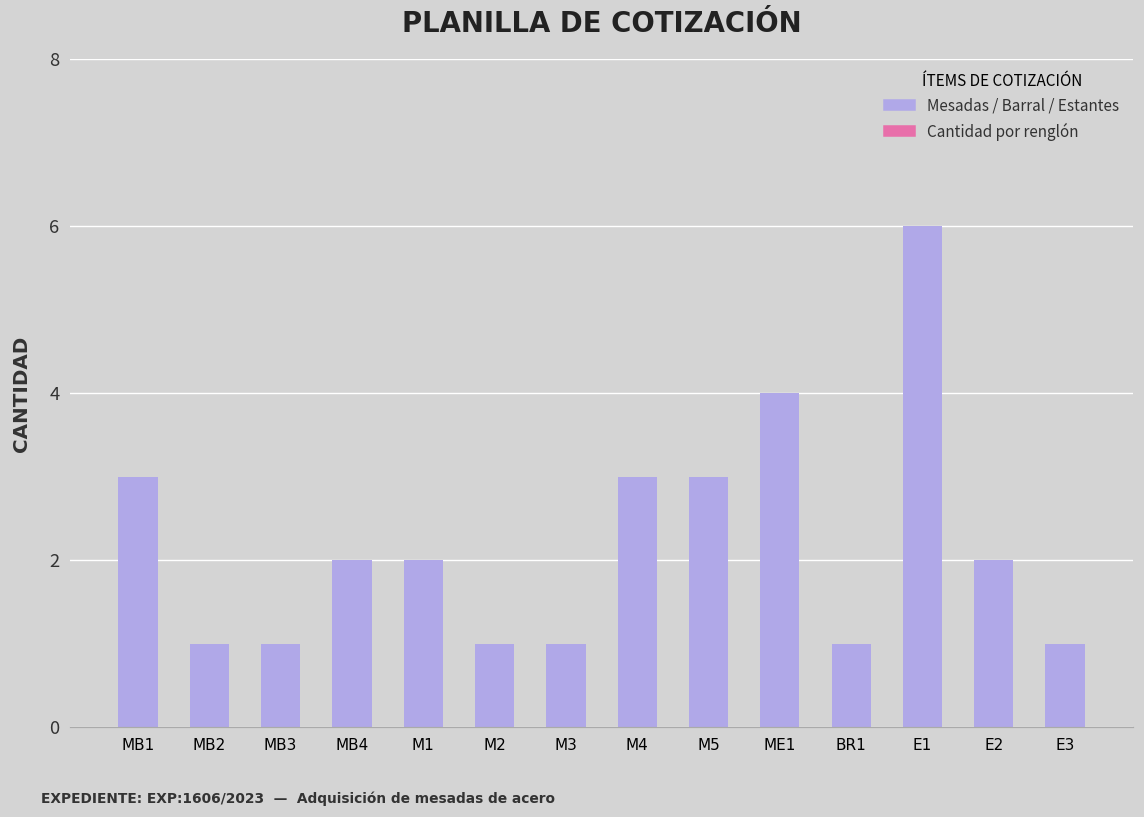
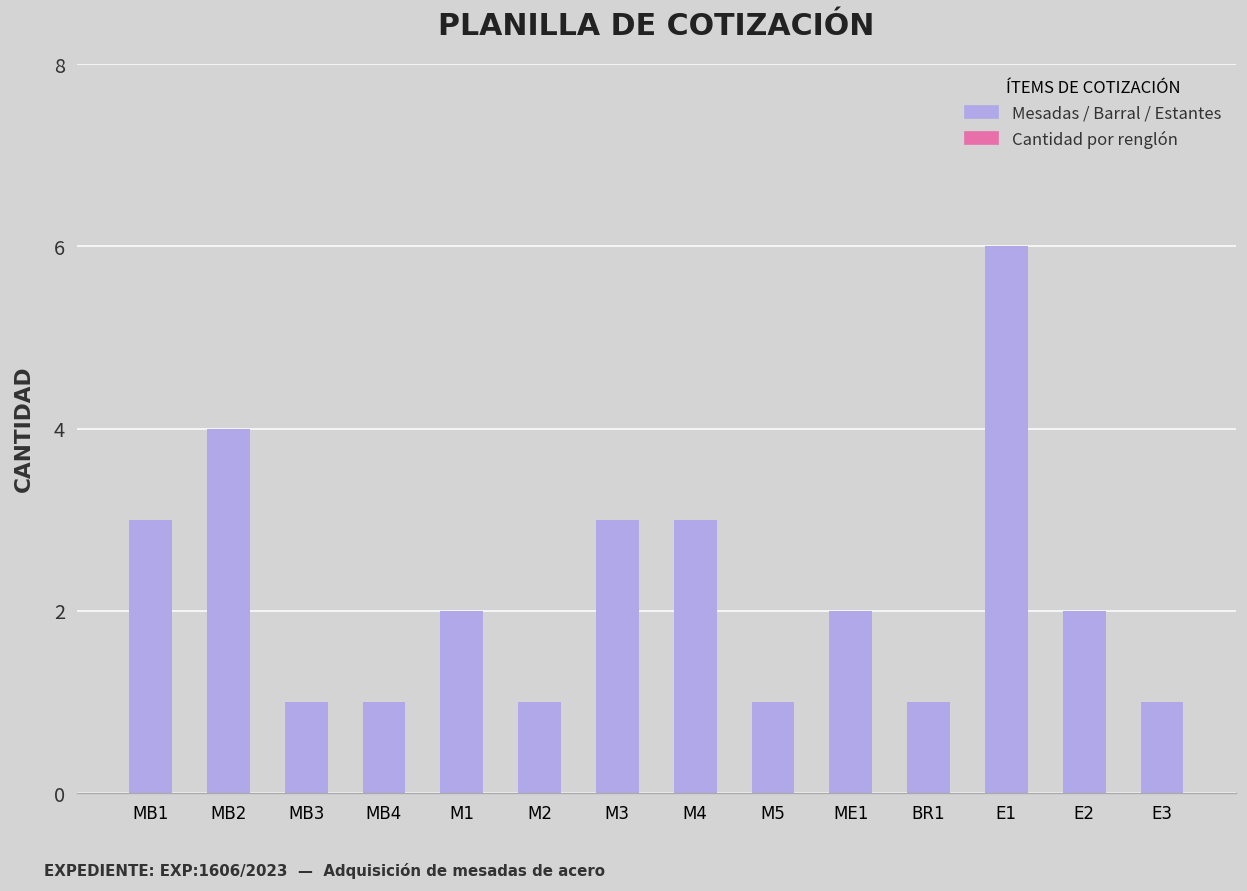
MB2: 1 -> 4
MB4: 2 -> 1
M3: 1 -> 3
M5: 3 -> 1
ME1: 4 -> 2
